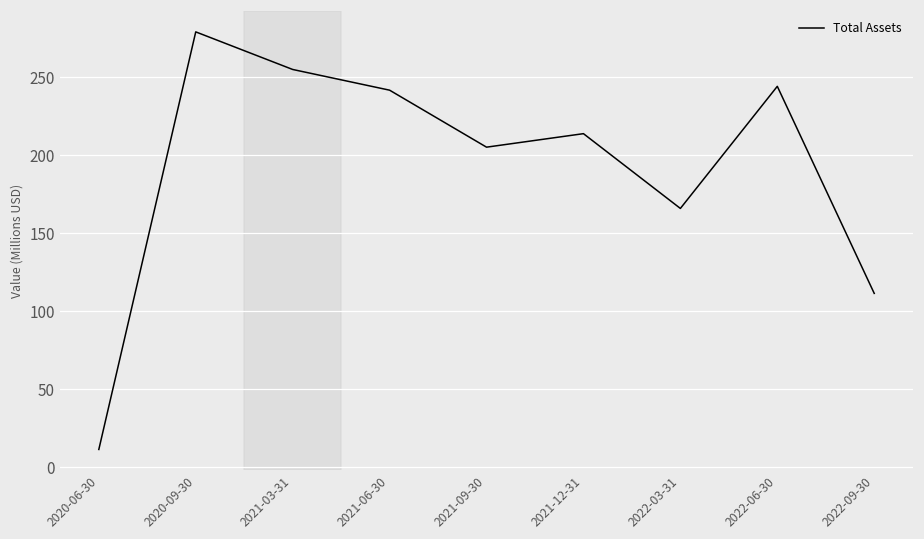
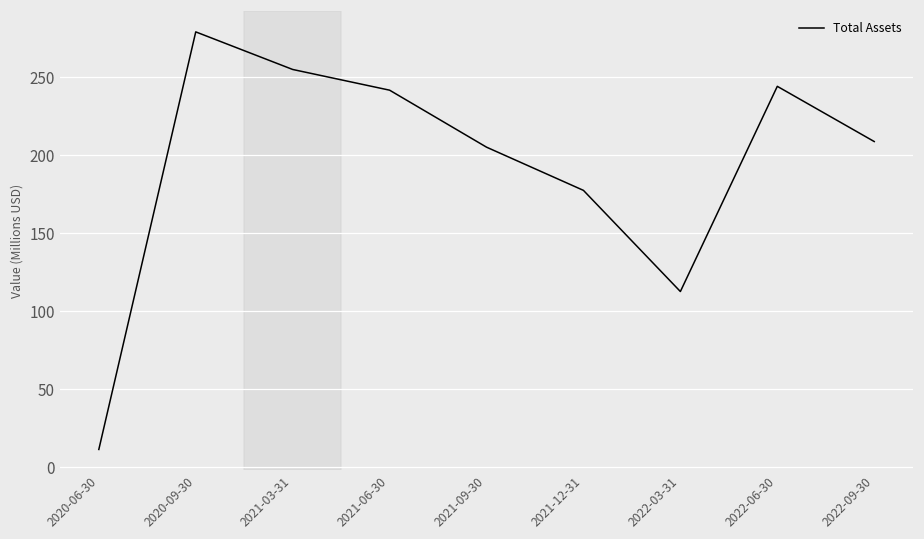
2021-12-31: 214 -> 178
2022-03-31: 166 -> 113
2022-09-30: 111 -> 209
